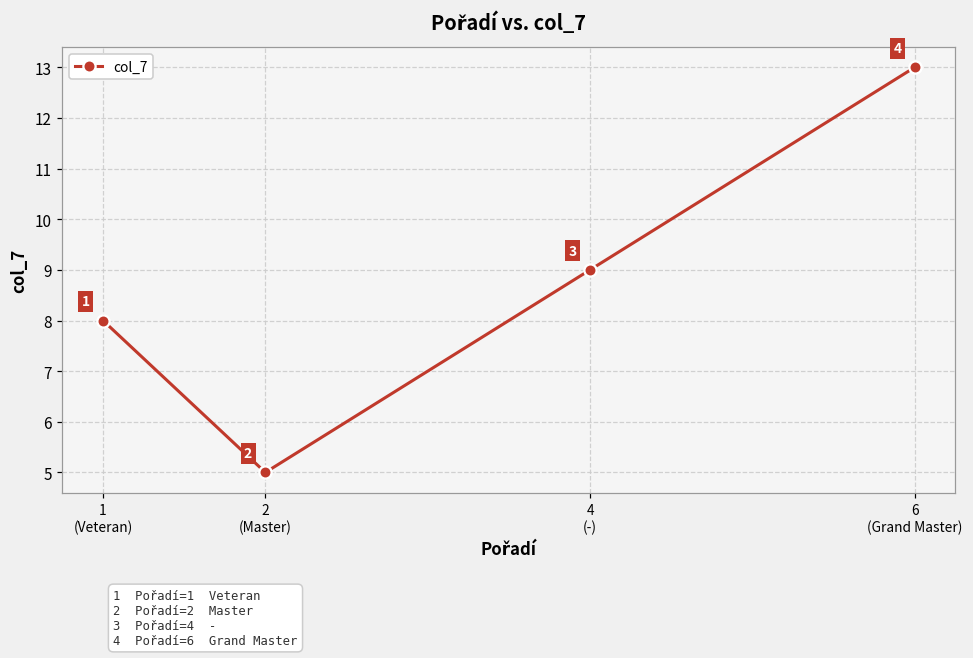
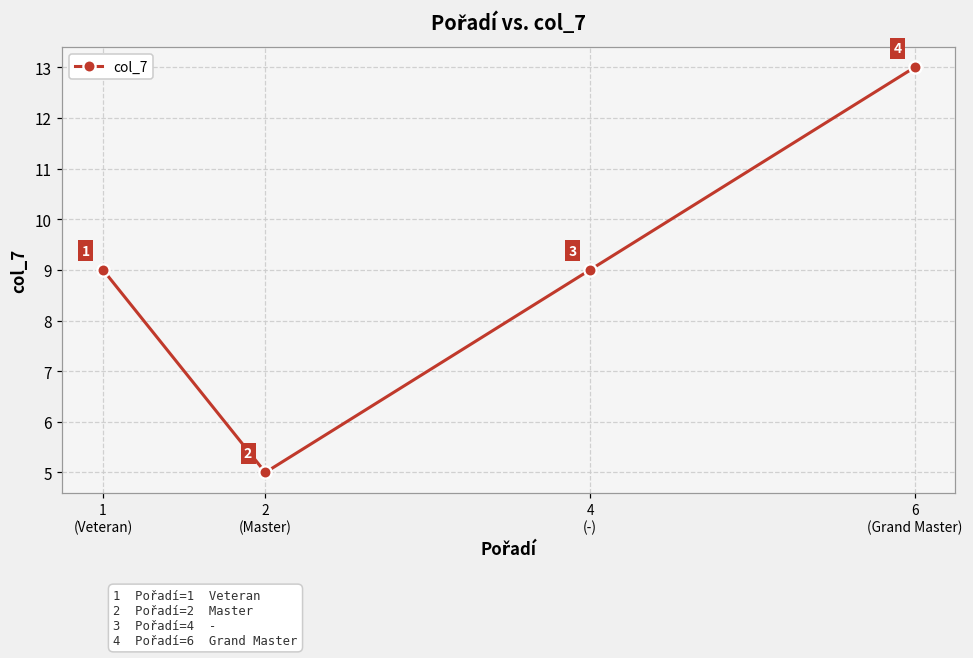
1 (Veteran): 8 -> 9
